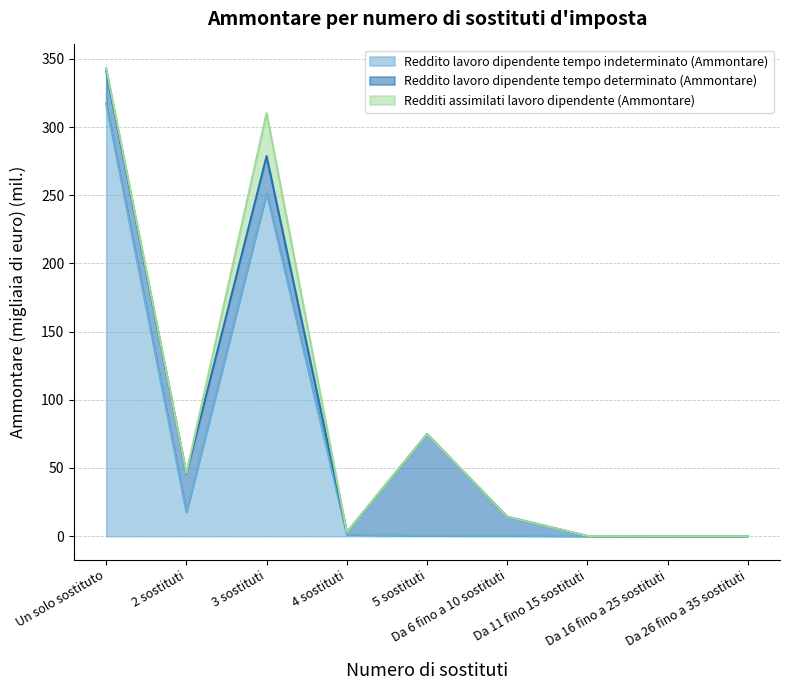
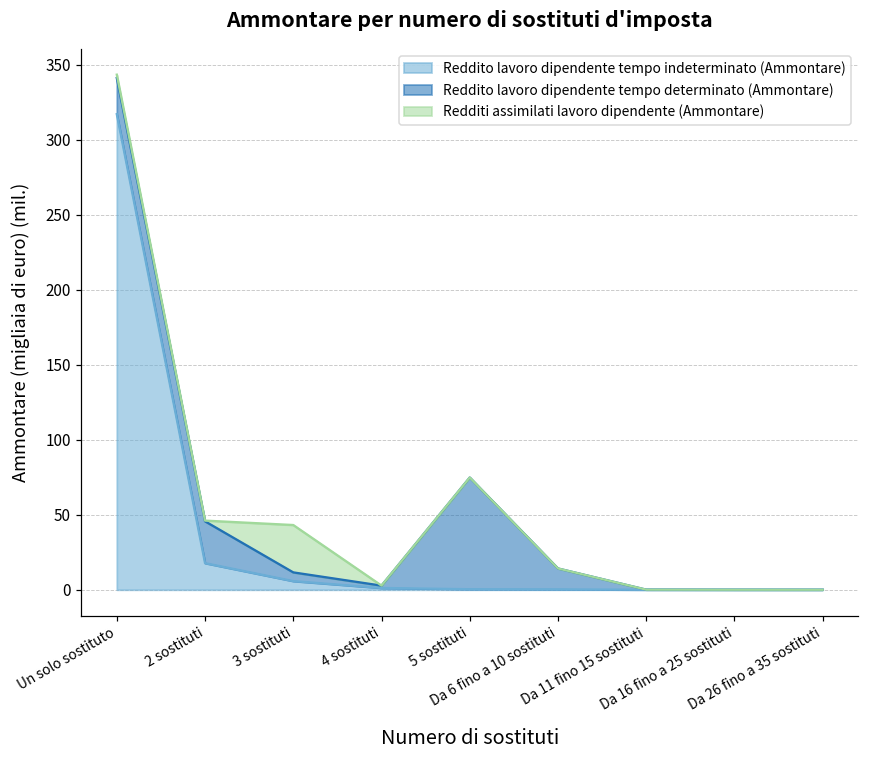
Reddito lavoro dipendente tempo indeterminato (Ammontare), 3 sostituti: 252 -> 6
Reddito lavoro dipendente tempo determinato (Ammontare), 3 sostituti: 27 -> 6
